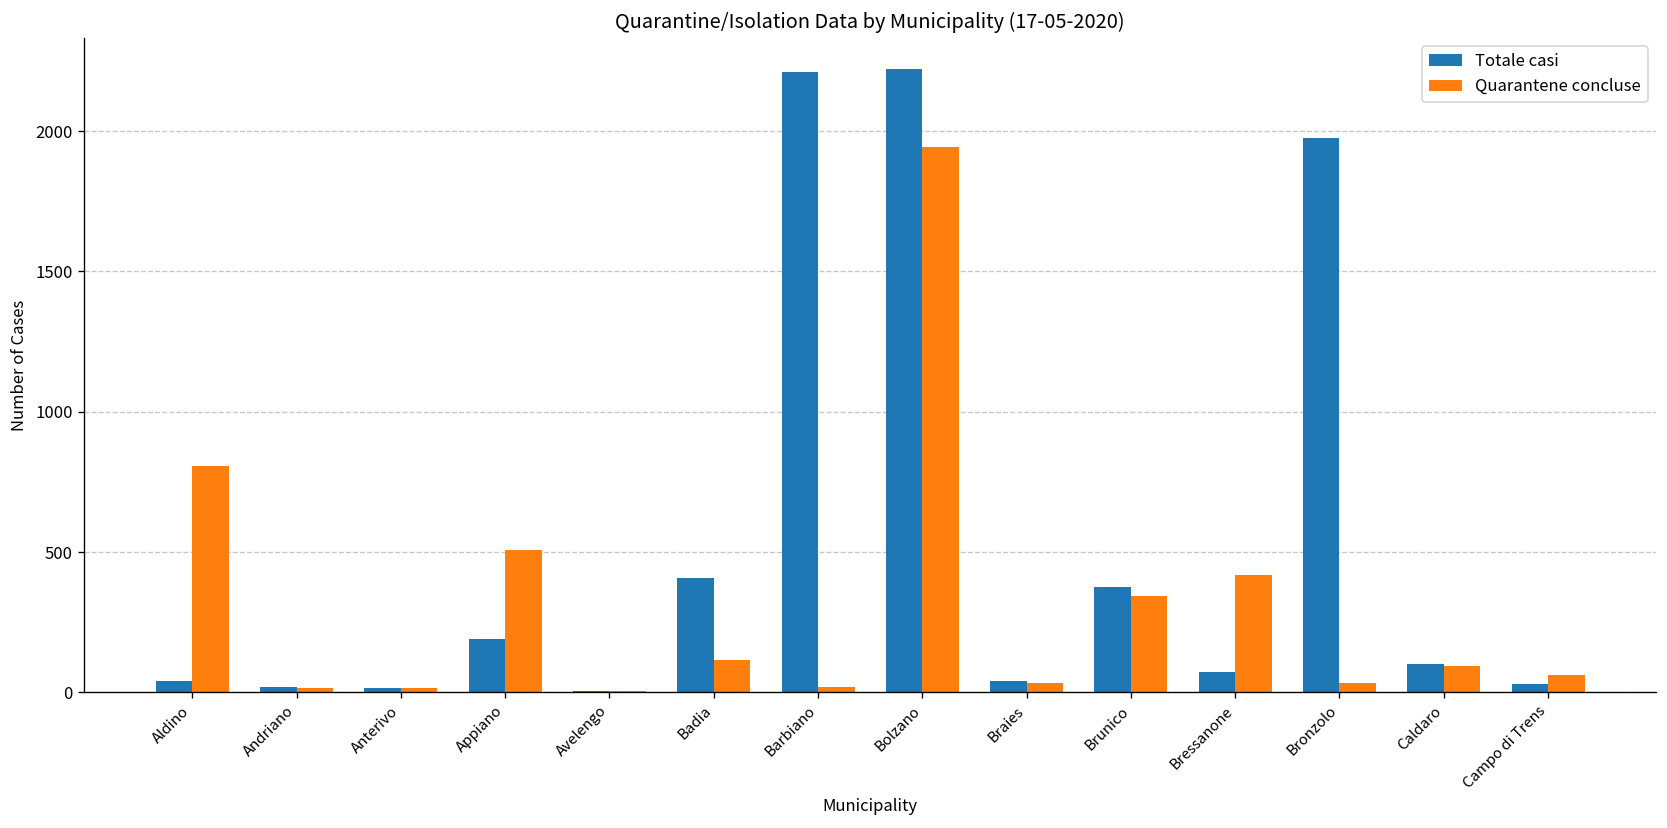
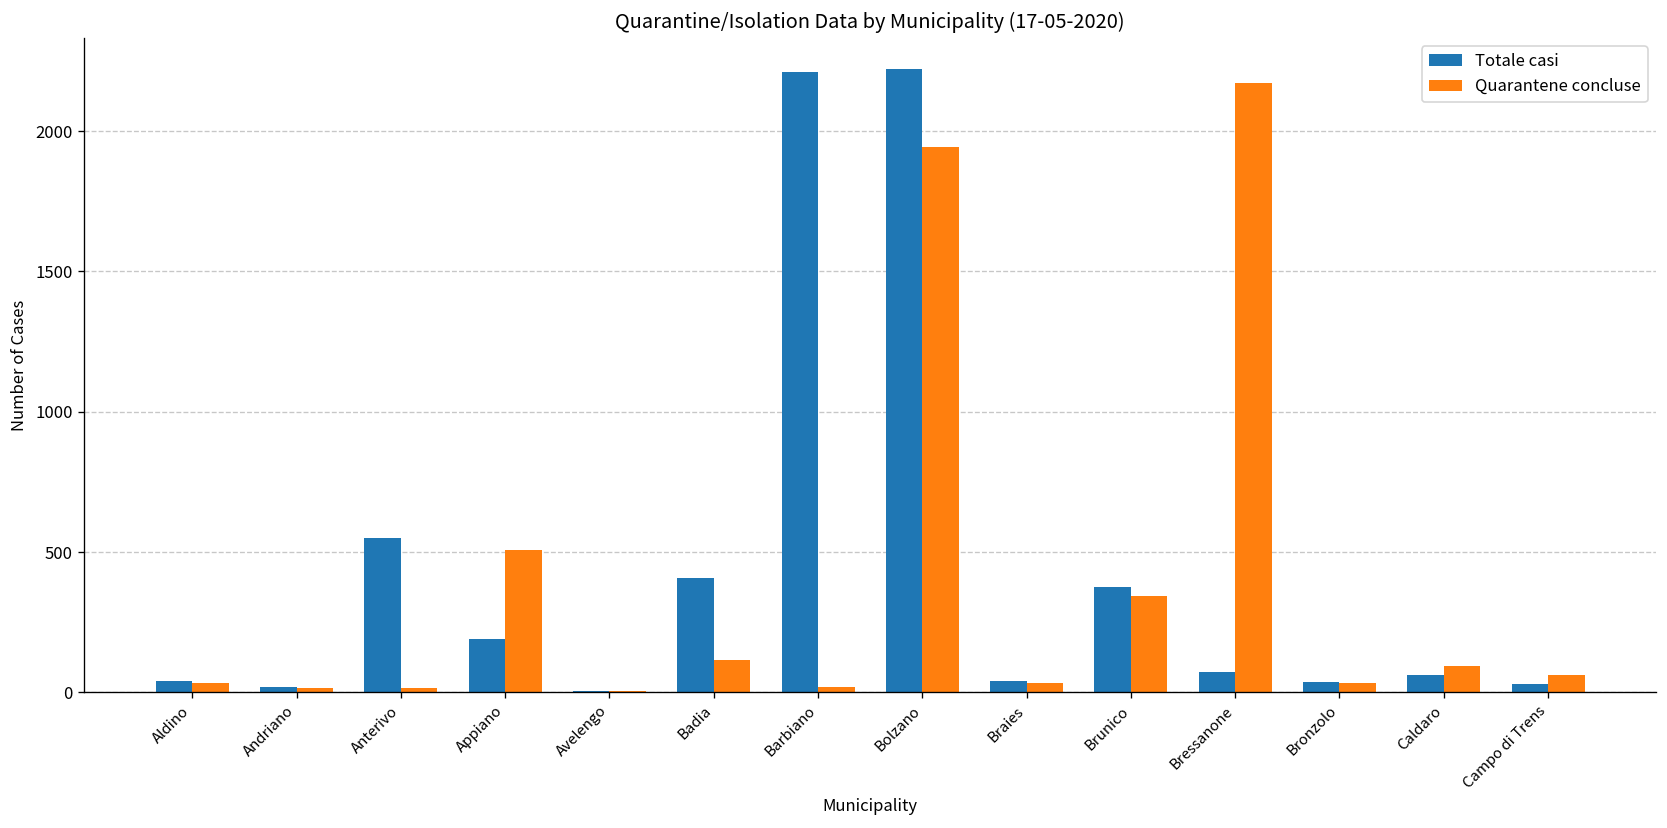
Quarantene concluse, Aldino: 810 -> 30
Totale casi, Anterivo: 20 -> 550
Quarantene concluse, Bressanone: 420 -> 2170
Totale casi, Bronzolo: 1980 -> 40
Totale casi, Caldaro: 100 -> 60
